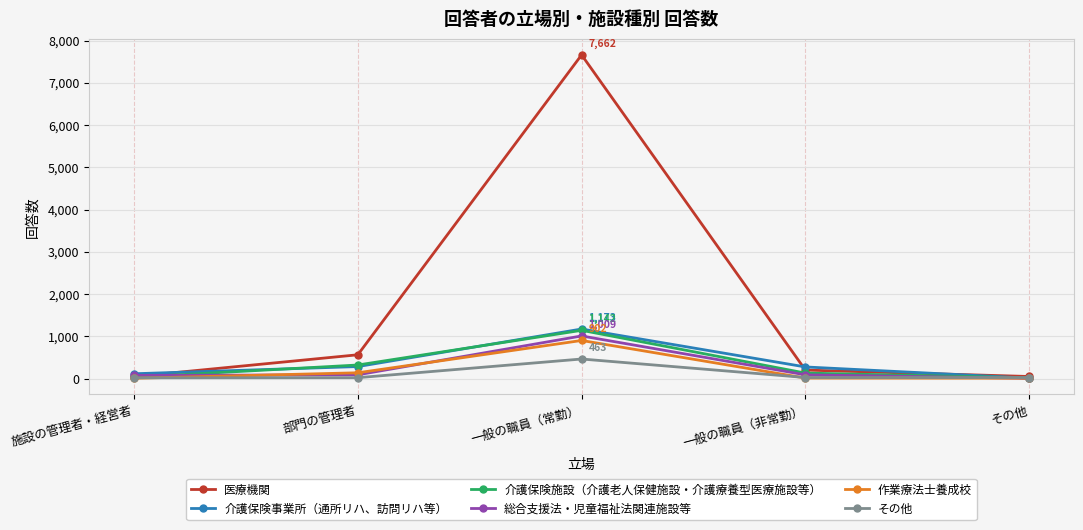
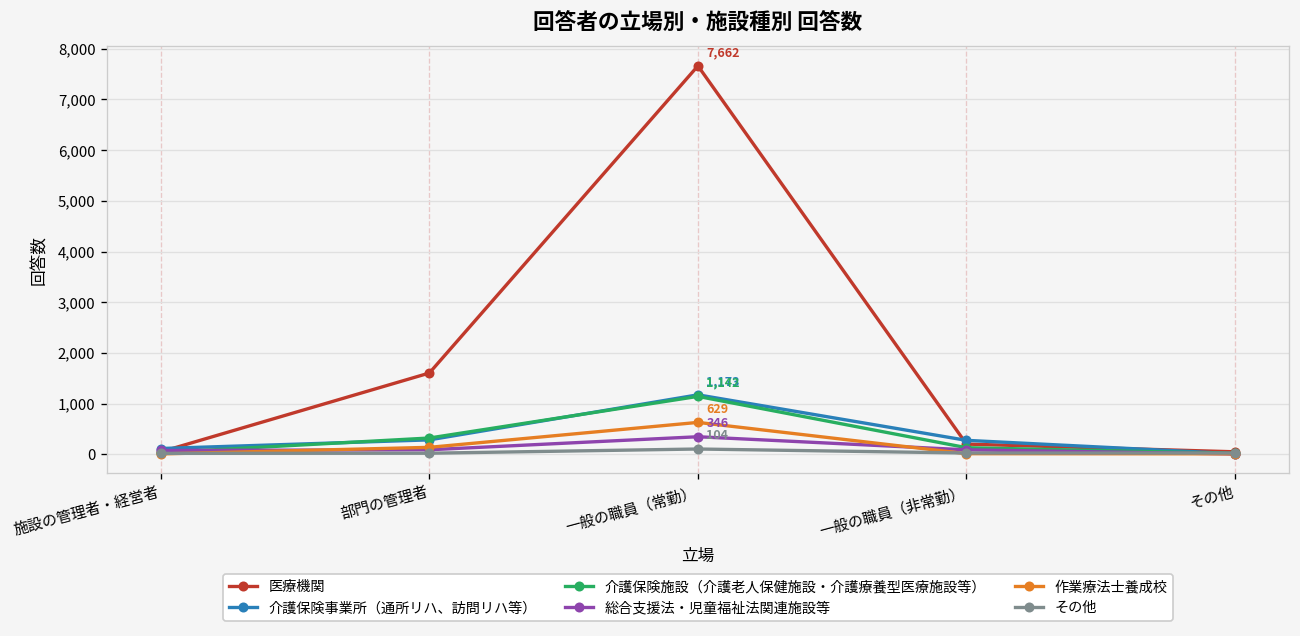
医療機関, 部門の管理者: 600 -> 1,600
総合支援法・児童福祉法関連施設等, 一般の職員（常勤）: 1,009 -> 346
作業療法士養成校, 一般の職員（常勤）: 902 -> 629
その他, 一般の職員（常勤）: 463 -> 104
